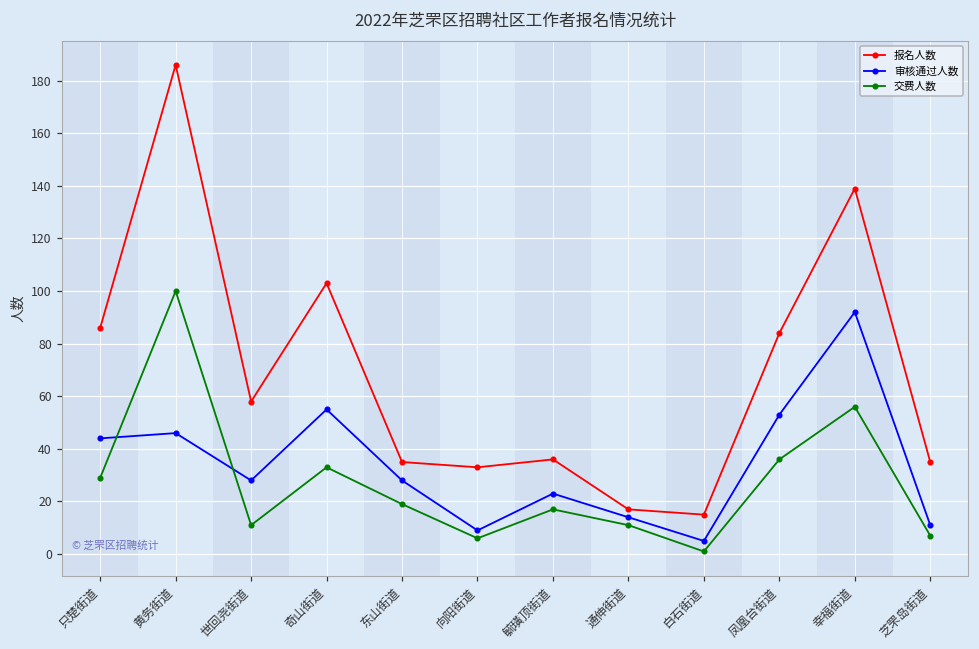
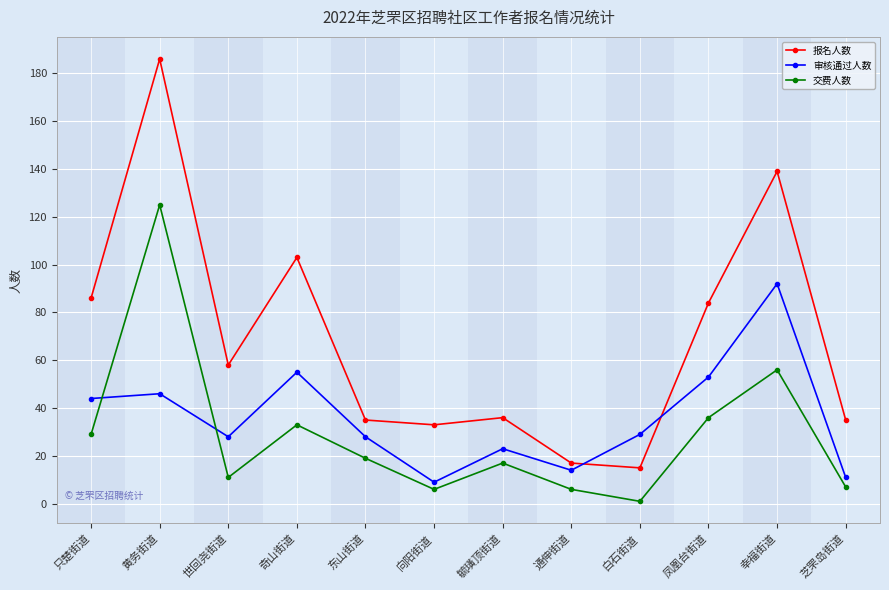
交费人数, 黄务街道: 100 -> 125
交费人数, 通伸街道: 11 -> 6
审核通过人数, 白石街道: 5 -> 29
